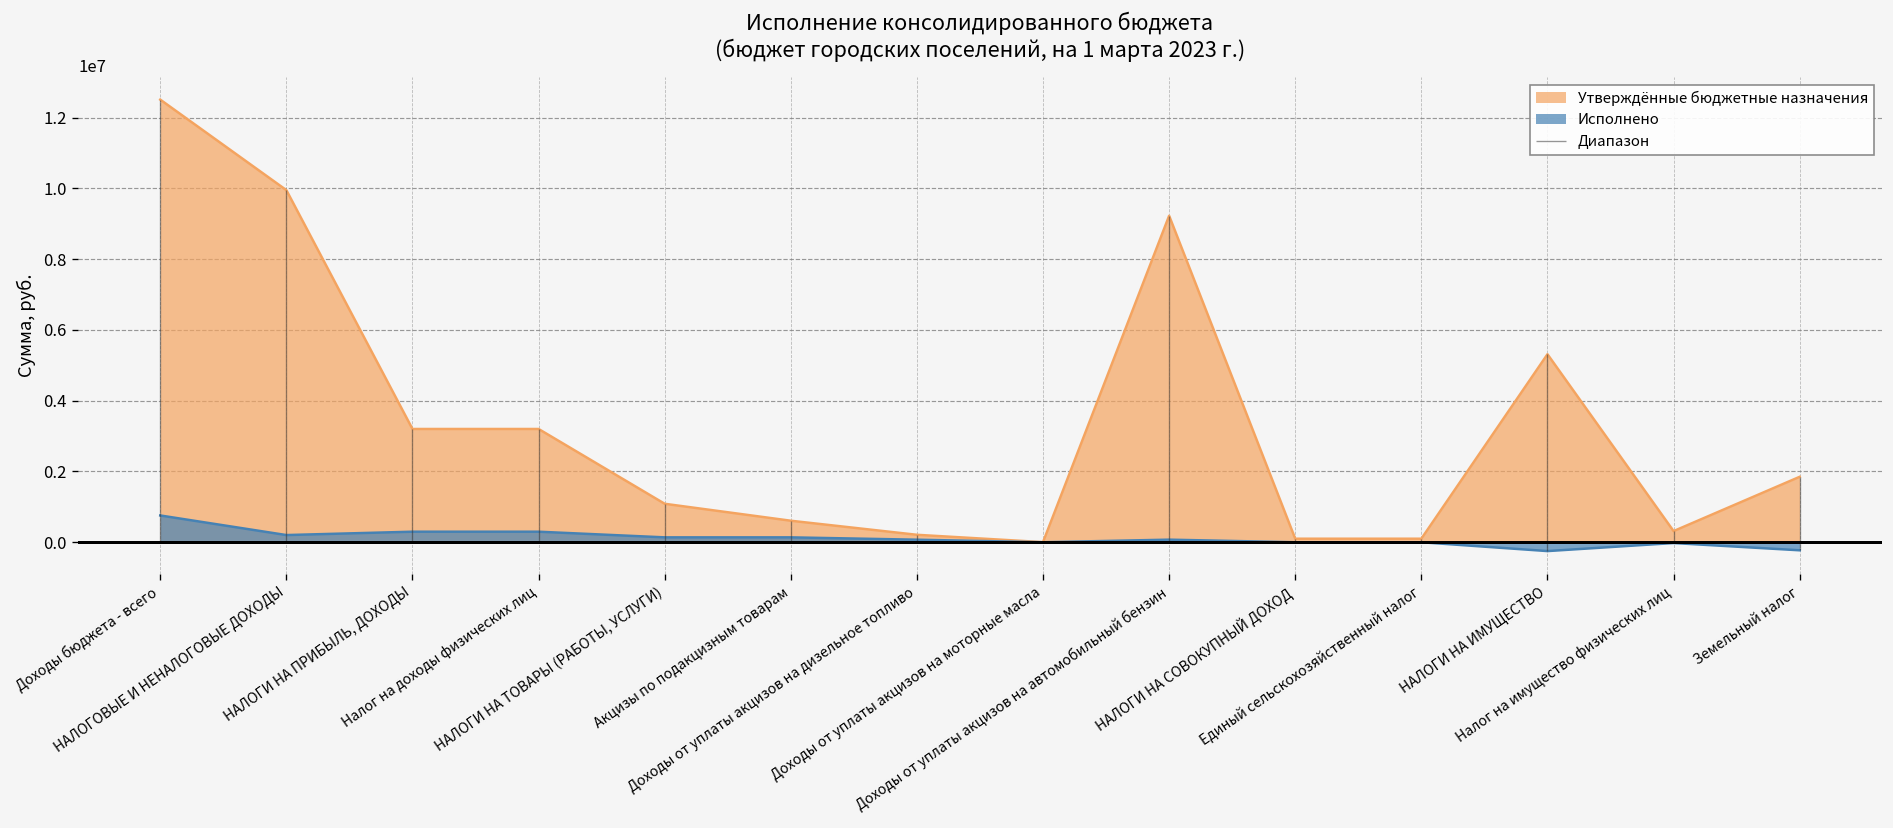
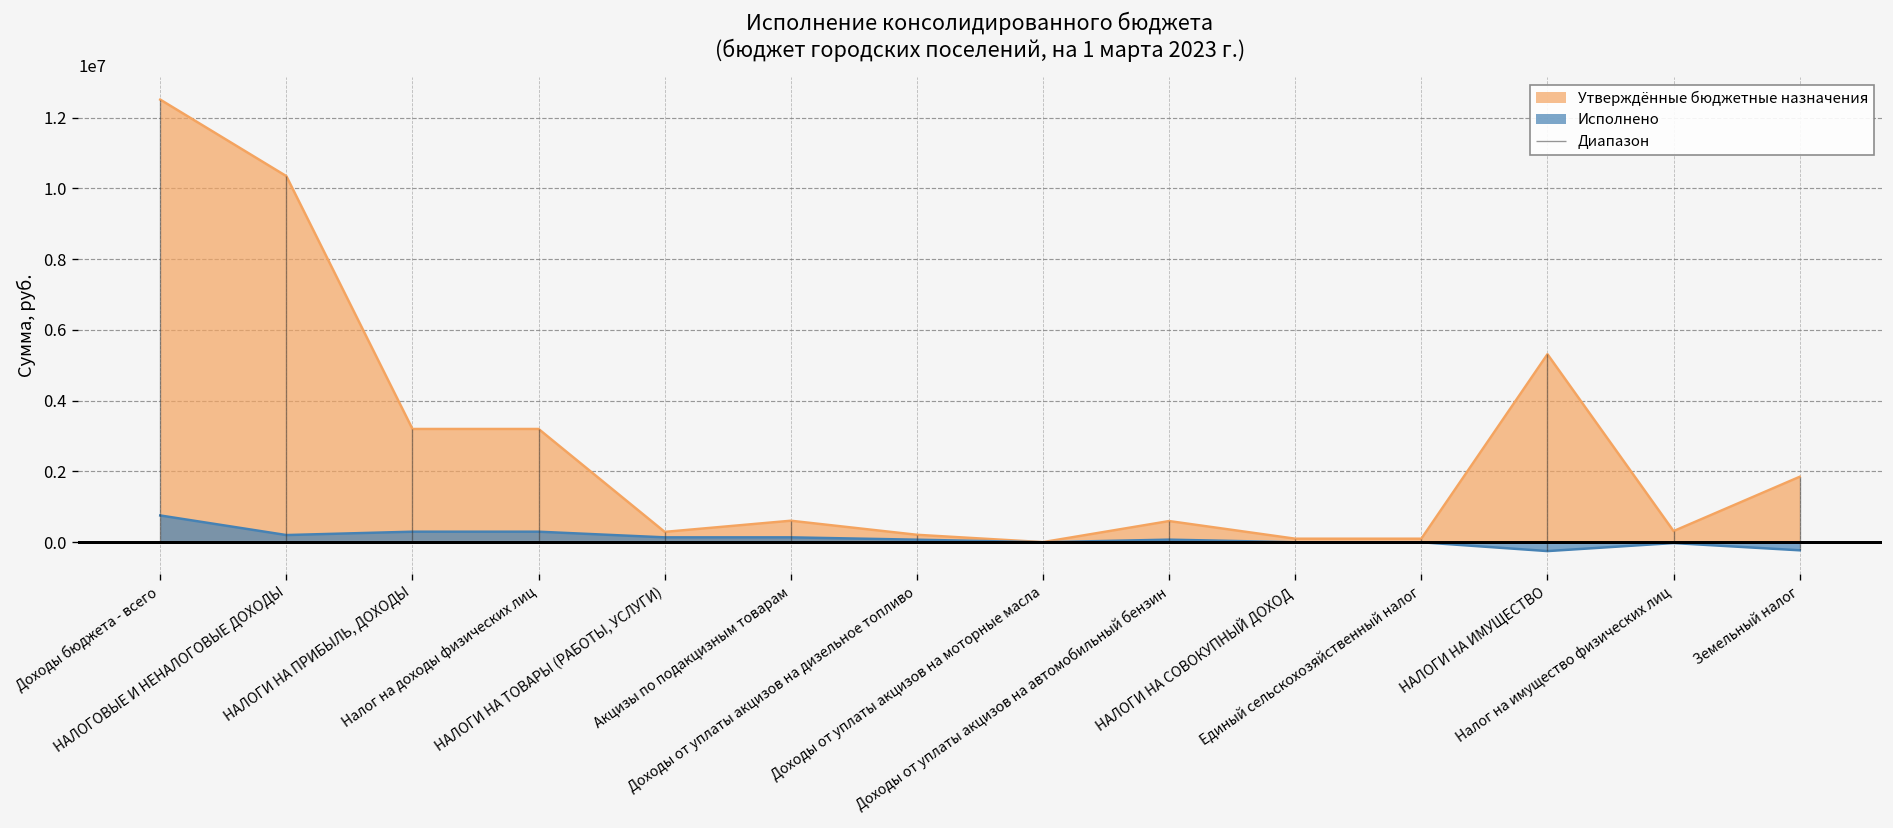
Утверждённые бюджетные назначения, НАЛОГОВЫЕ И НЕНАЛОГОВЫЕ ДОХОДЫ: 9900000 -> 10300000
Утверждённые бюджетные назначения, НАЛОГИ НА ТОВАРЫ (РАБОТЫ, УСЛУГИ): 1100000 -> 300000
Утверждённые бюджетные назначения, Доходы от уплаты акцизов на автомобильный бензин: 9200000 -> 600000
